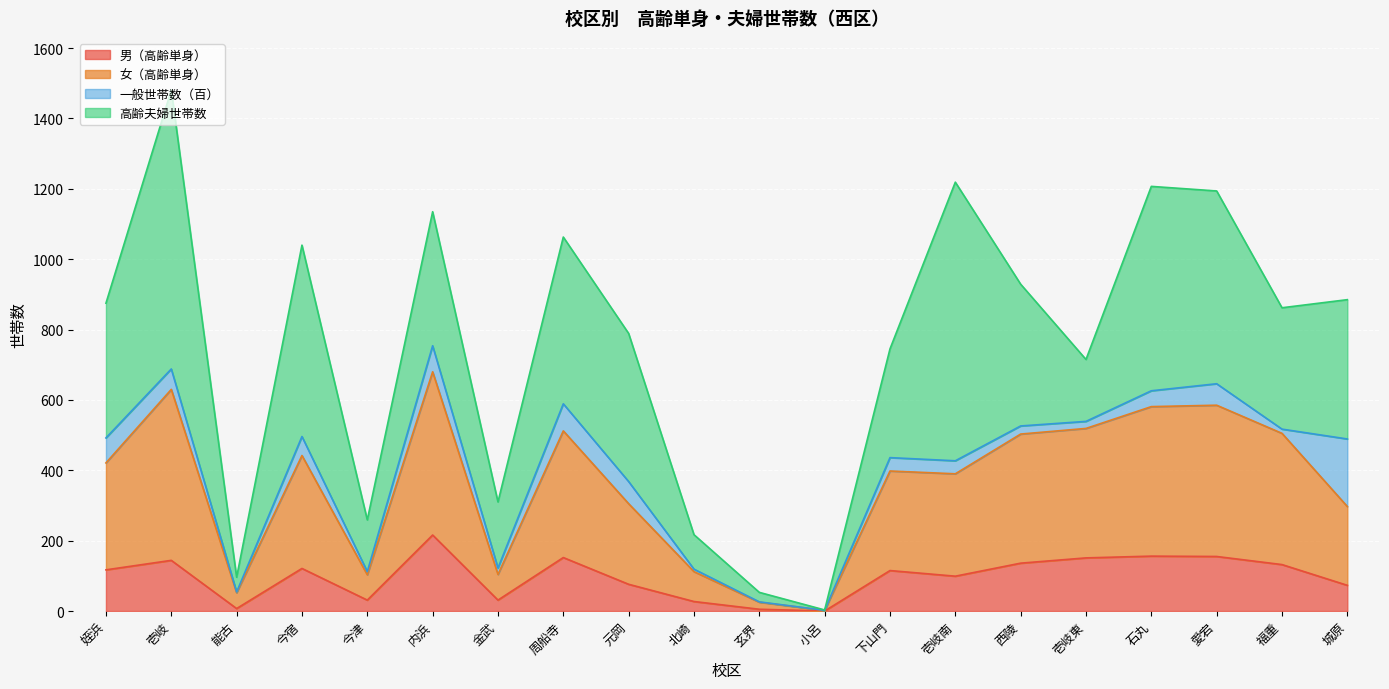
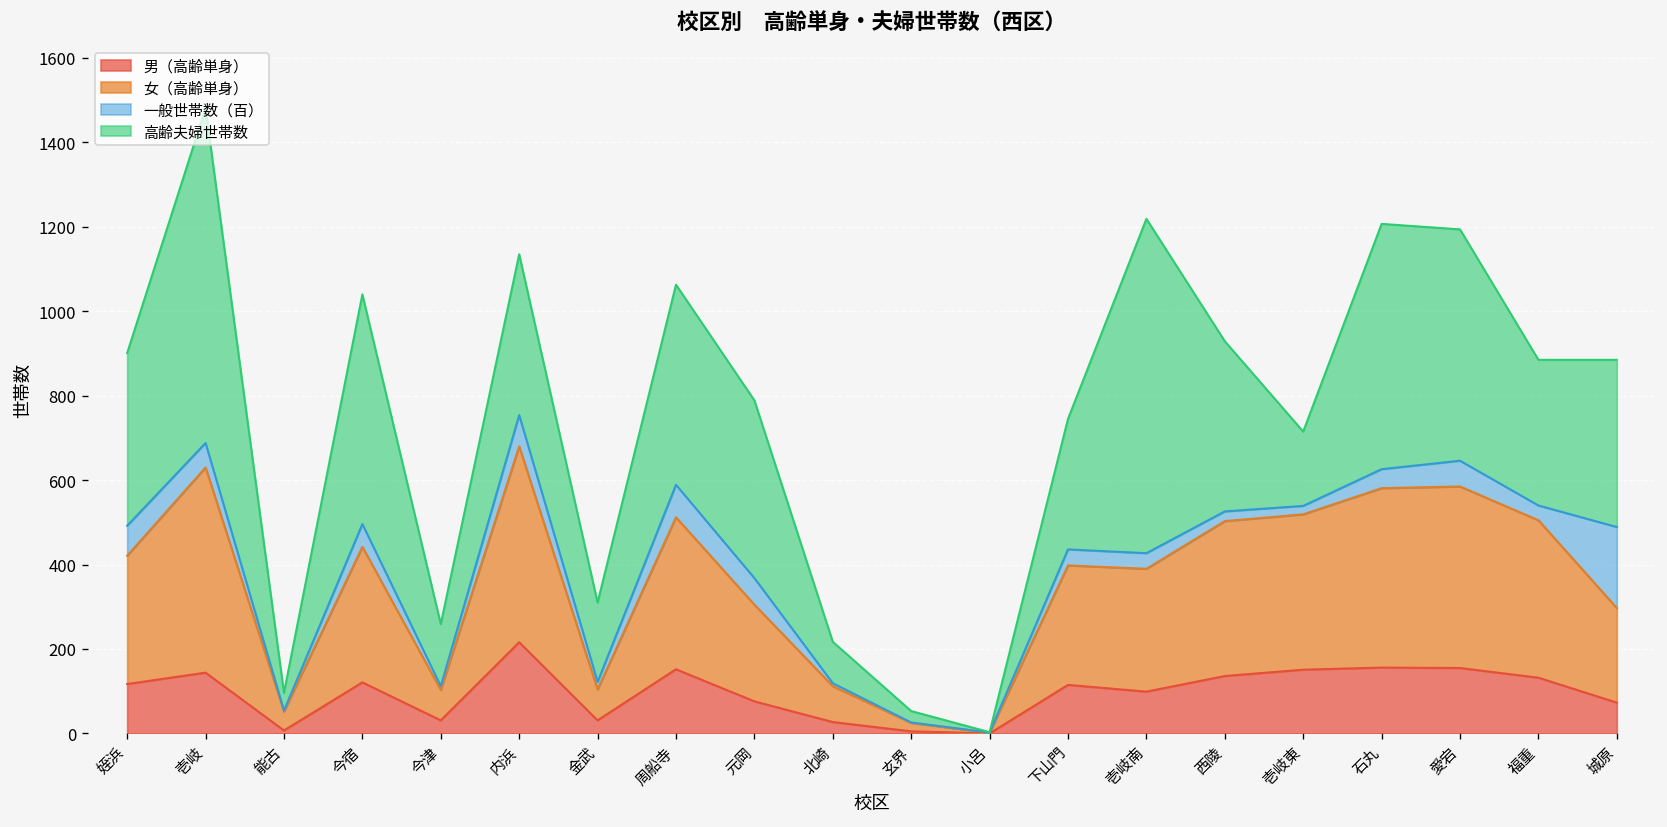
高齢夫婦世帯数, 姪浜: 380 -> 410
一般世帯数（百）, 福重: 10 -> 40
